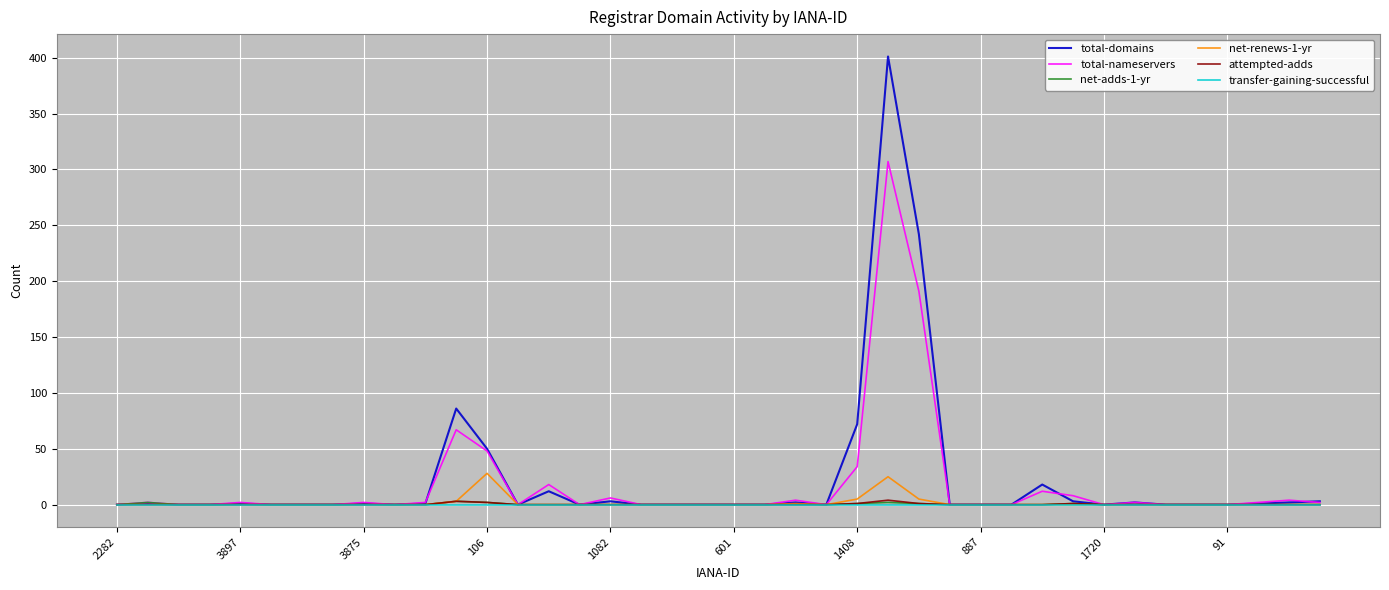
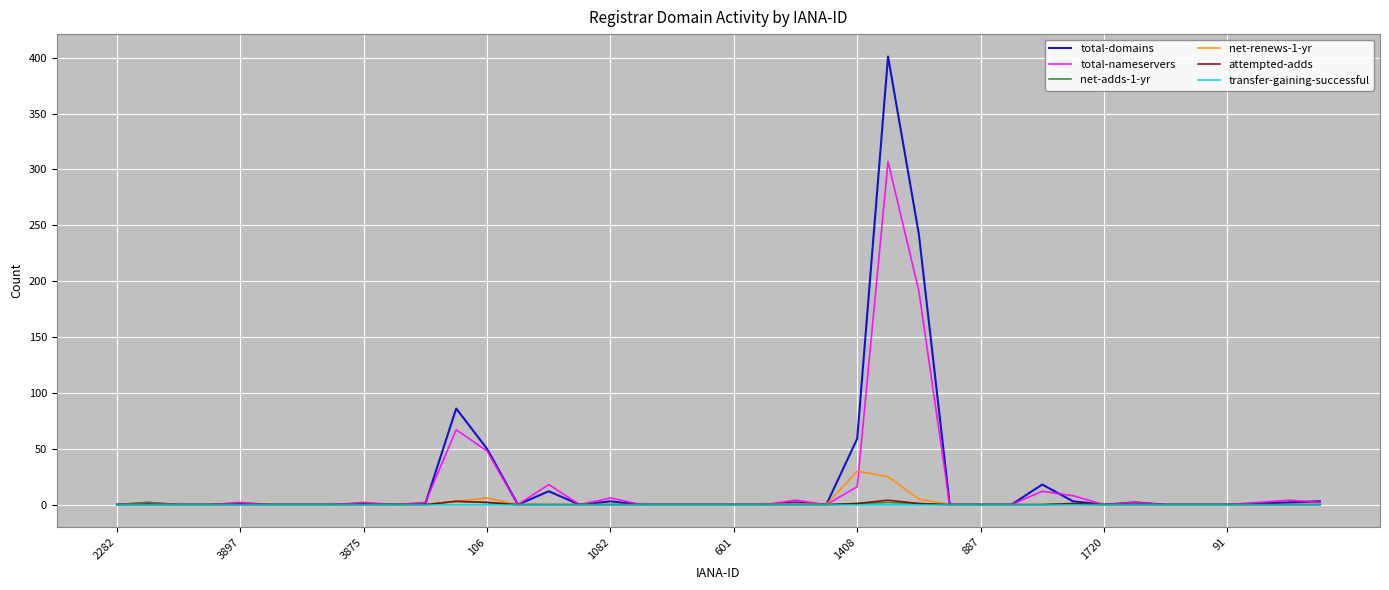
net-renews-1-yr, 106: 28 -> 6
total-domains, 1408: 72 -> 59
total-nameservers, 1408: 34 -> 16
net-renews-1-yr, 1408: 5 -> 30
